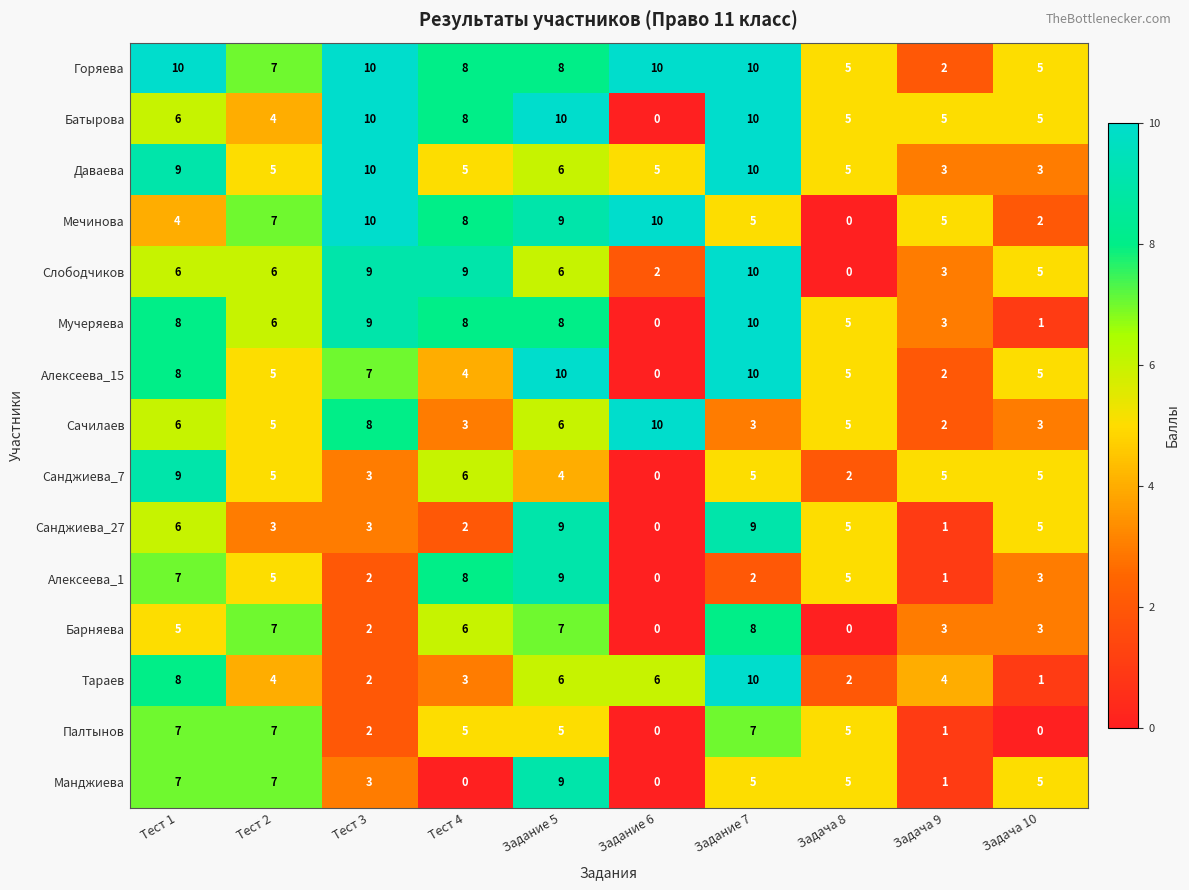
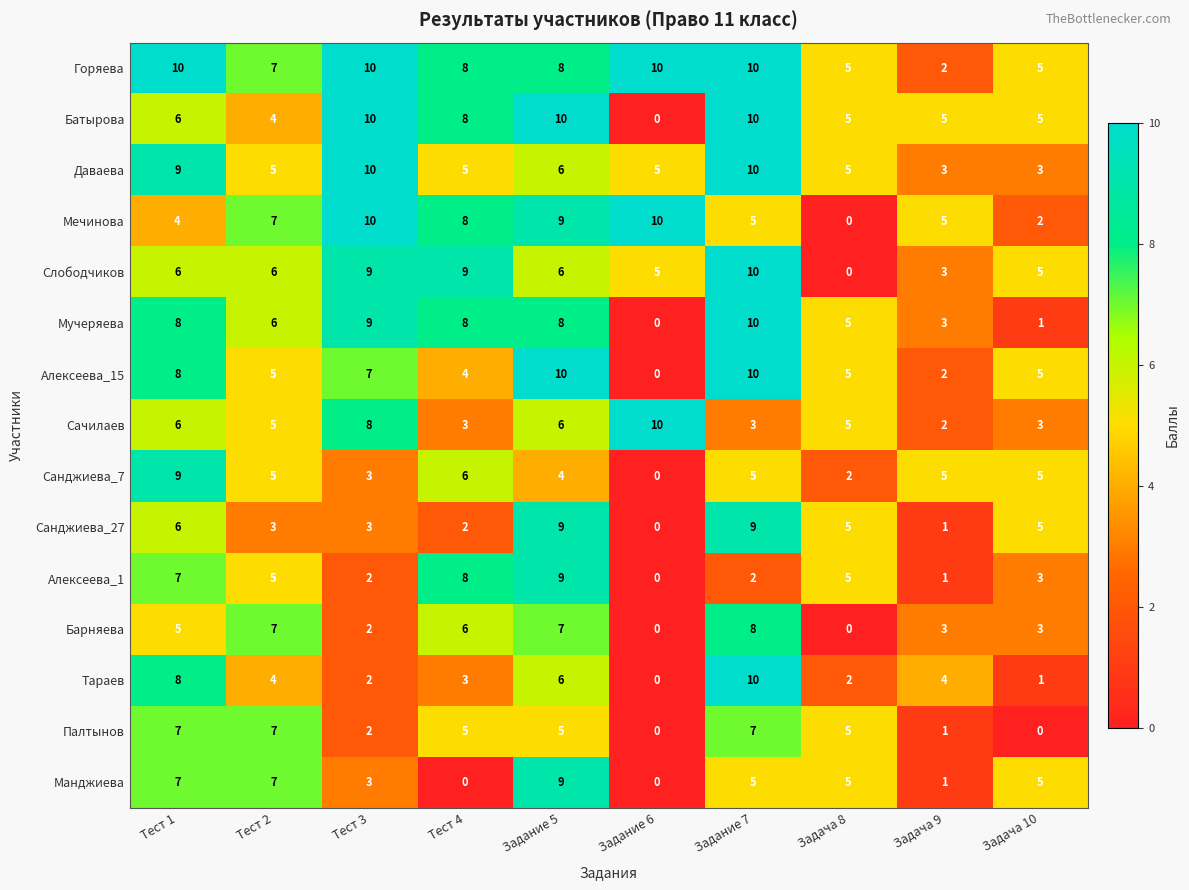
Слободчиков, Задание 6: 2 -> 5
Тараев, Задание 6: 6 -> 0
